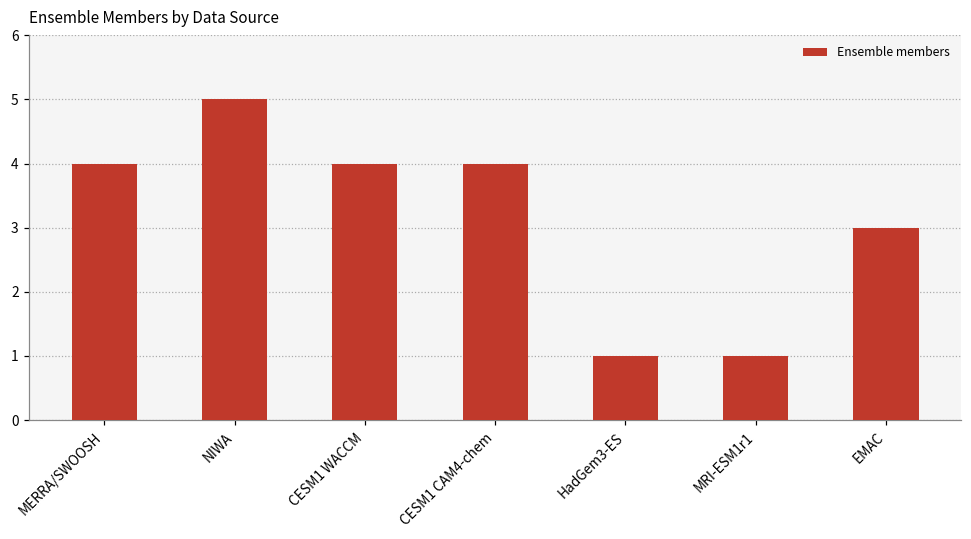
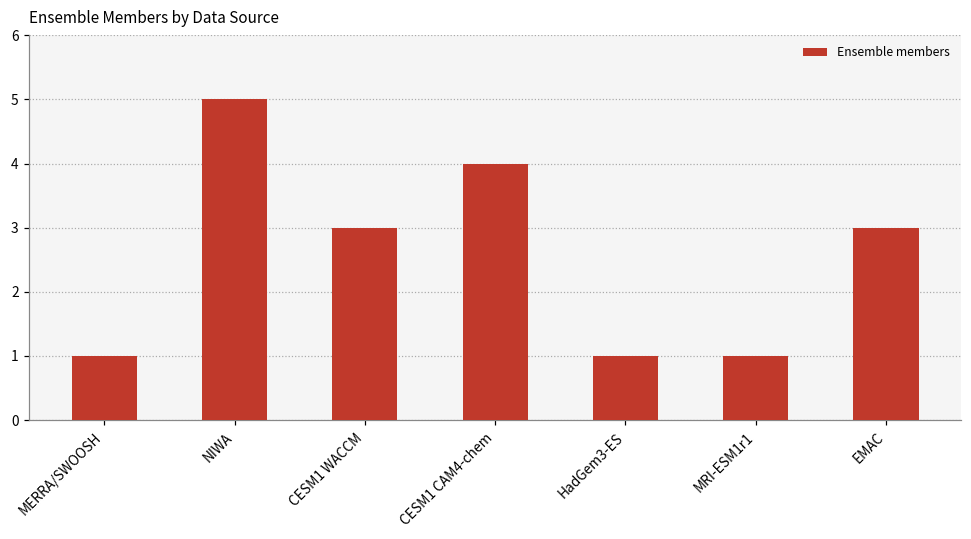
MERRA/SWOOSH: 4 -> 1
CESM1 WACCM: 4 -> 3
